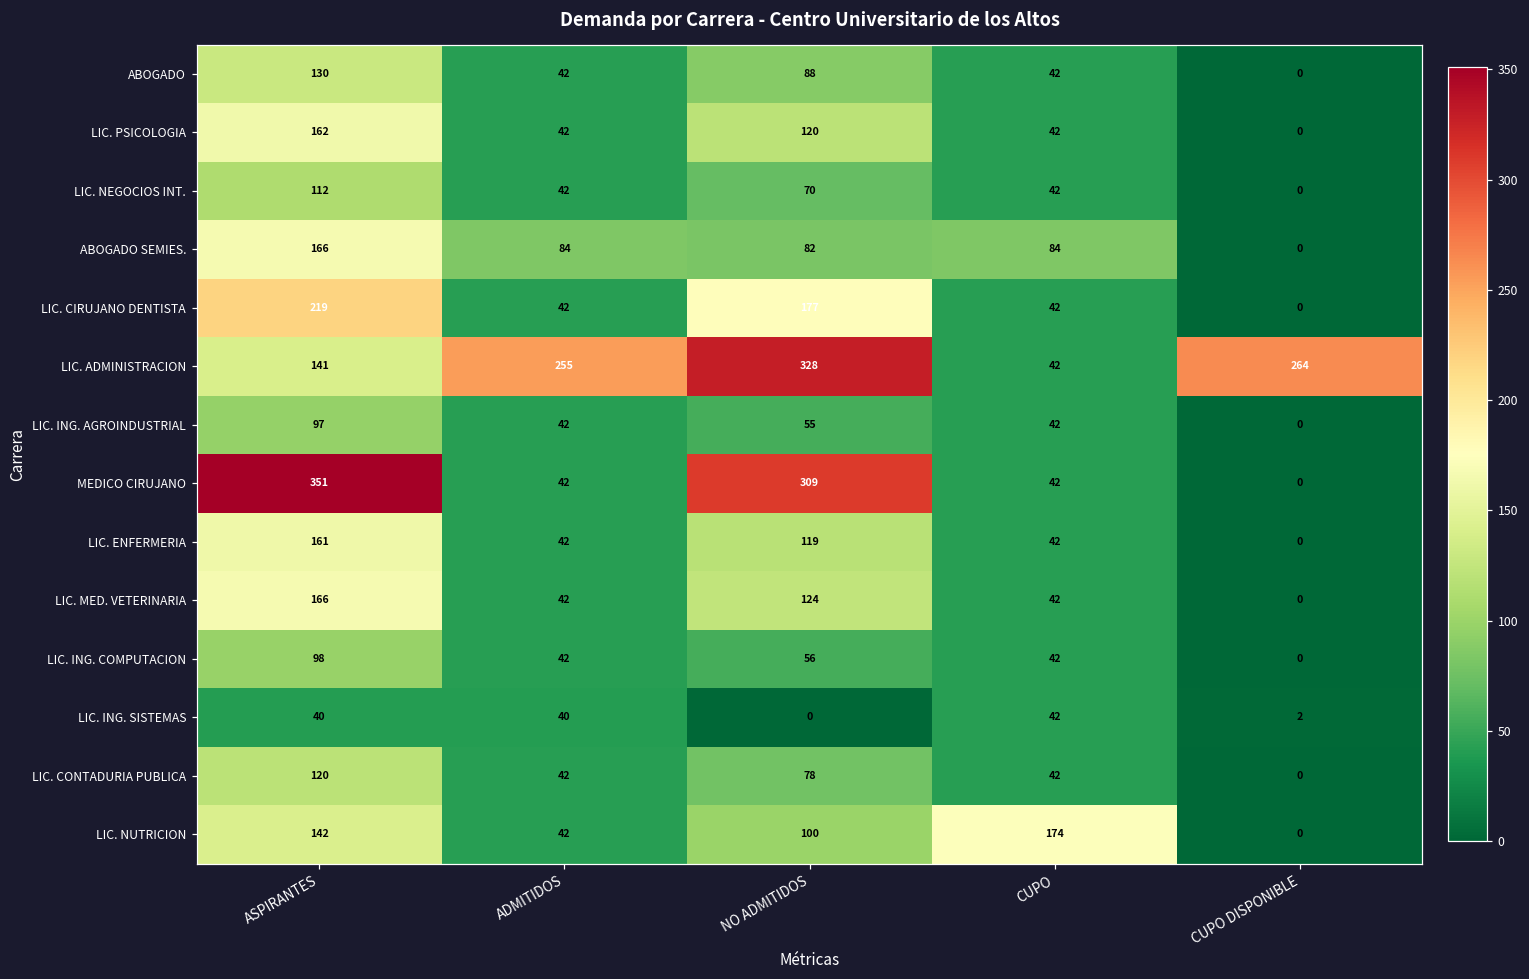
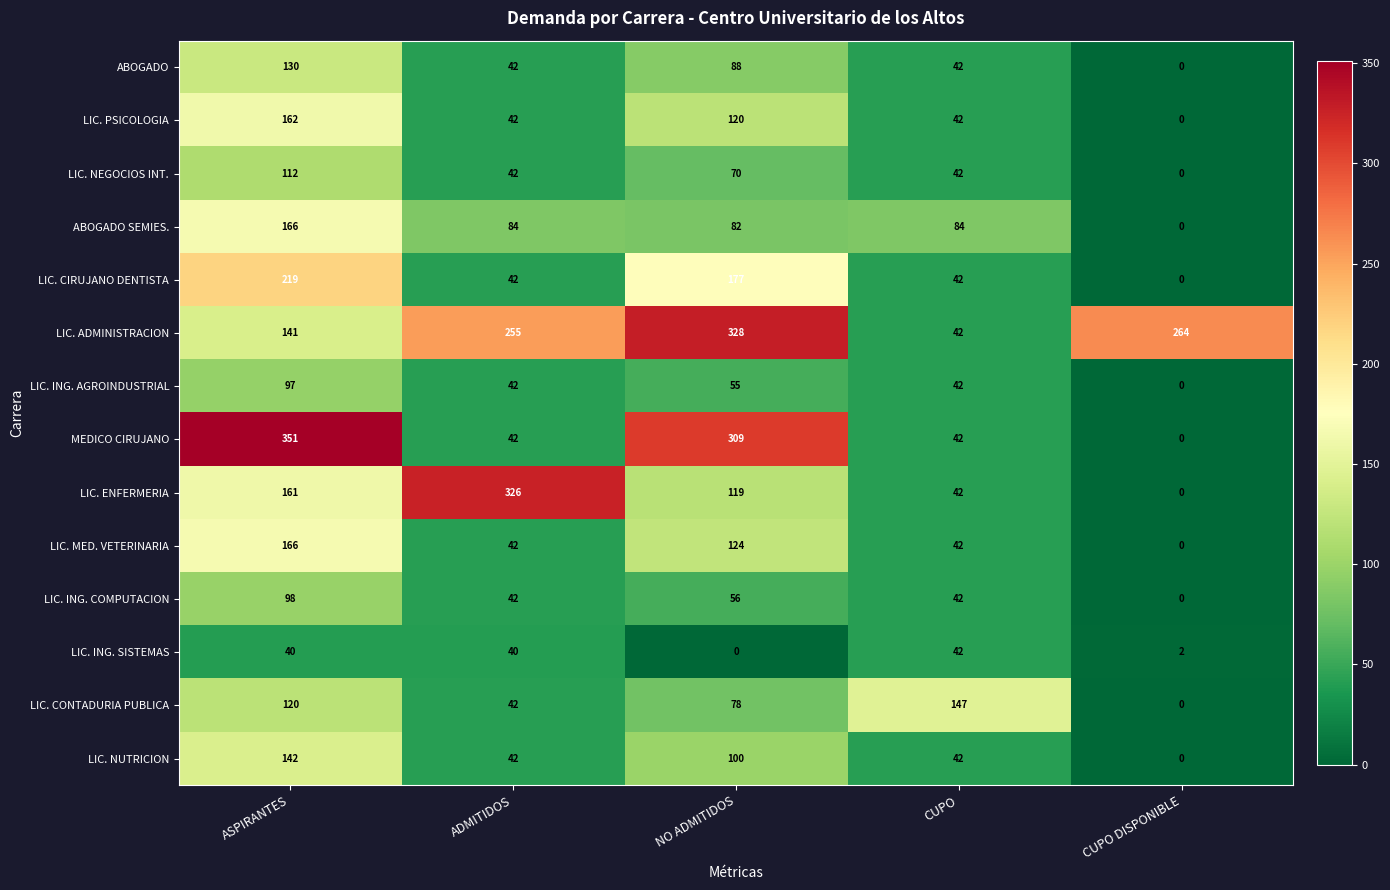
LIC. ENFERMERIA, ADMITIDOS: 42 -> 326
LIC. CONTADURIA PUBLICA, CUPO: 42 -> 147
LIC. NUTRICION, CUPO: 174 -> 42
